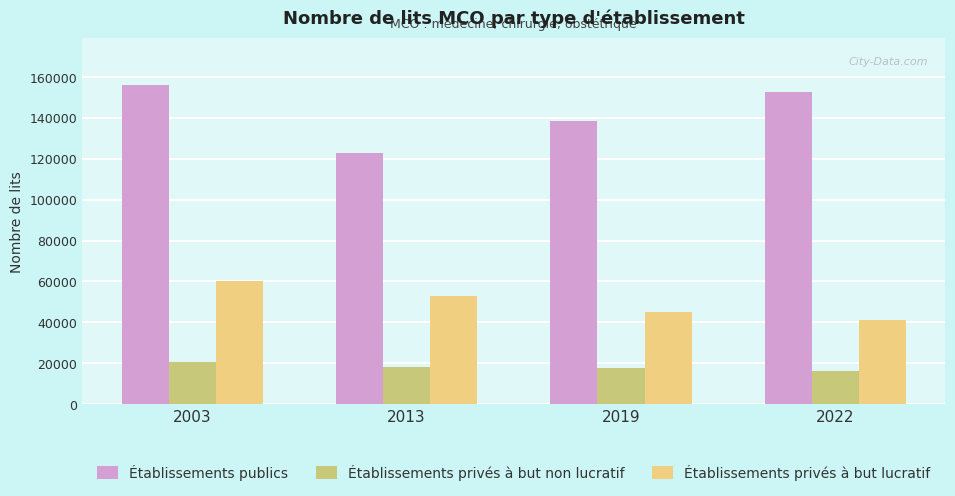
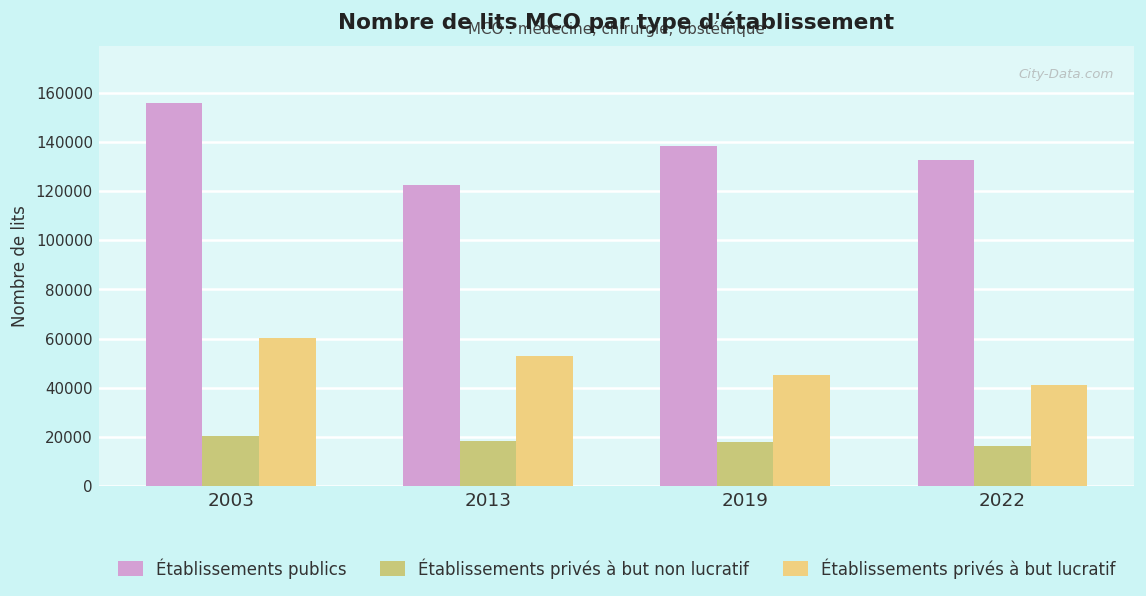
Établissements publics, 2022: 152000 -> 133000
